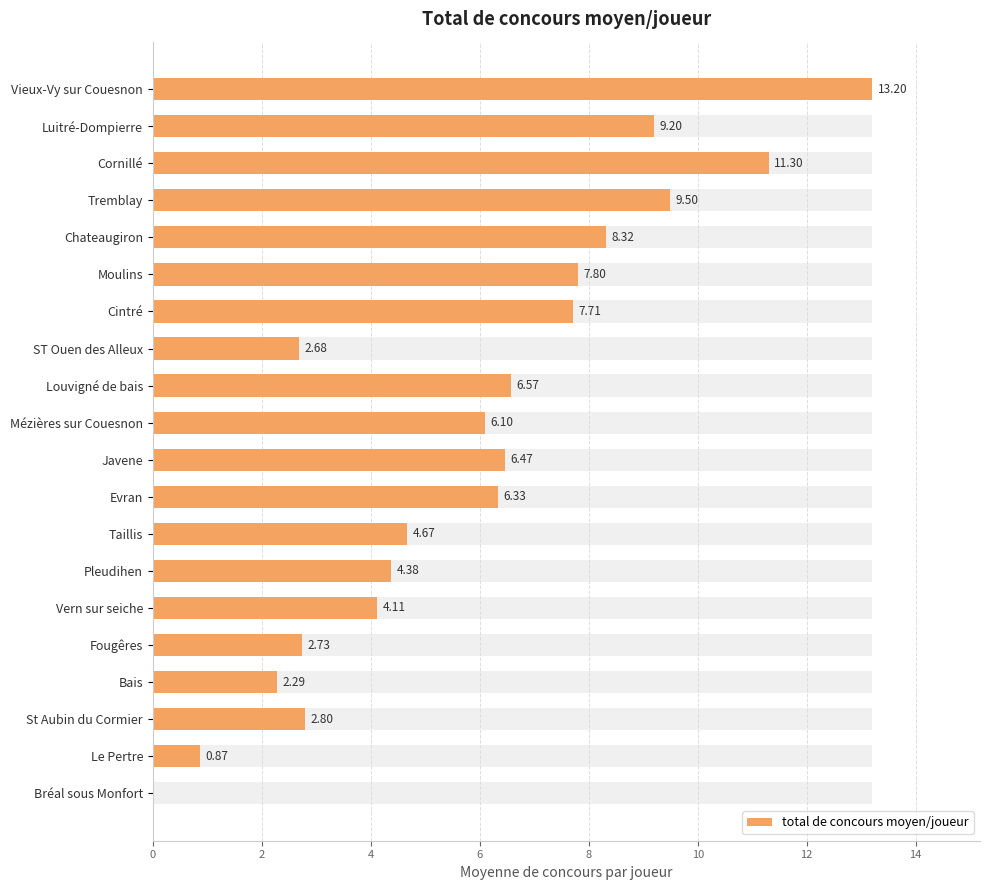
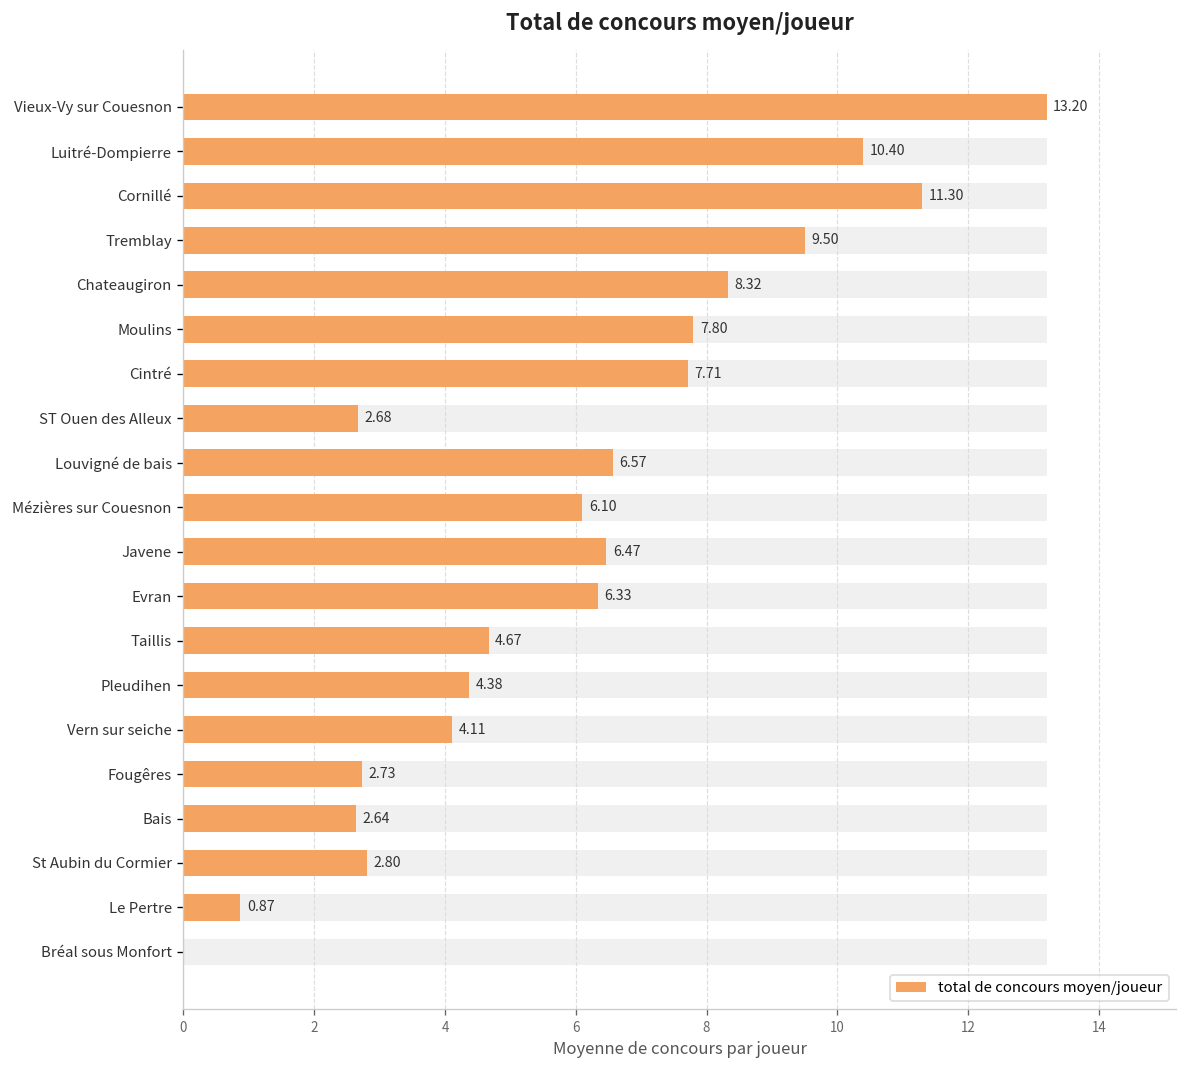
total de concours moyen/joueur, Luitré-Dompierre: 9.20 -> 10.40
total de concours moyen/joueur, Bais: 2.29 -> 2.64
